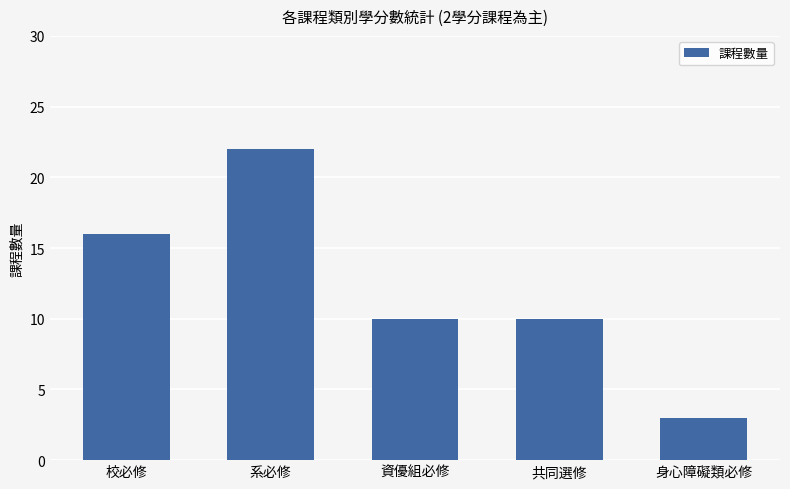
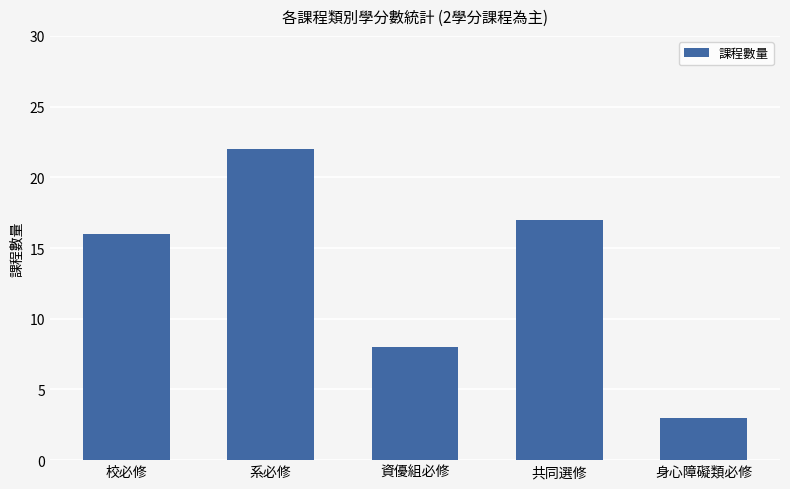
資優組必修: 10 -> 8
共同選修: 10 -> 17
